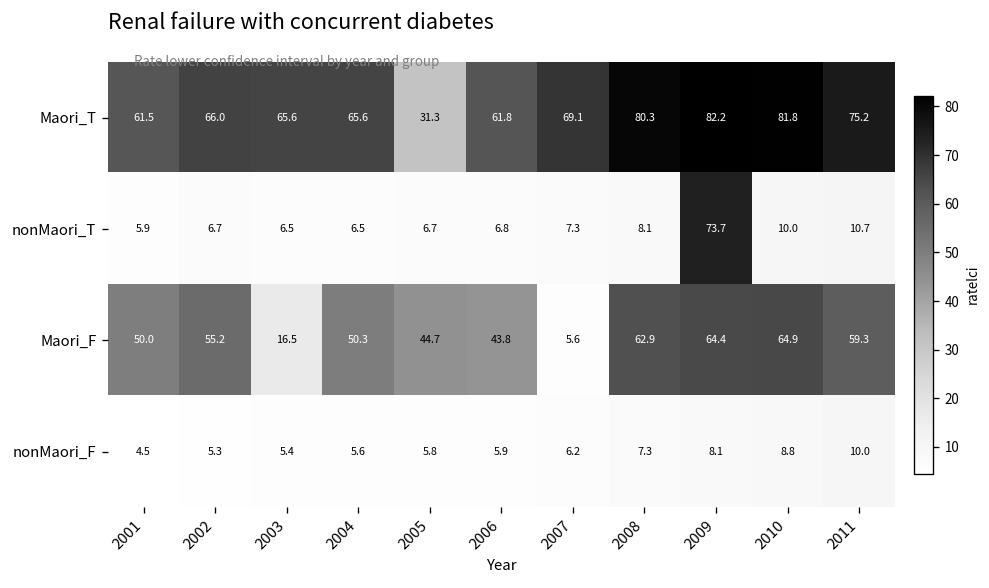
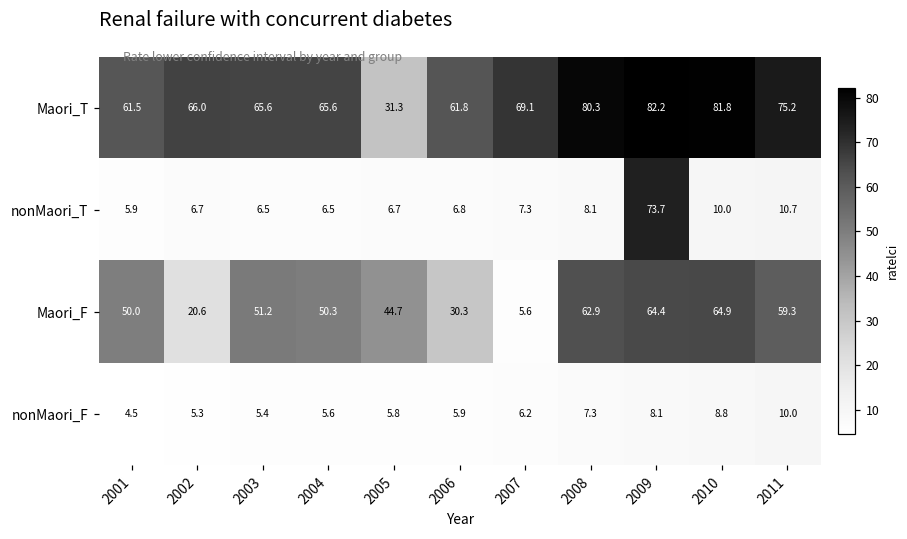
Maori_F, 2002: 55.2 -> 20.6
Maori_F, 2003: 16.5 -> 51.2
Maori_F, 2006: 43.8 -> 30.3
